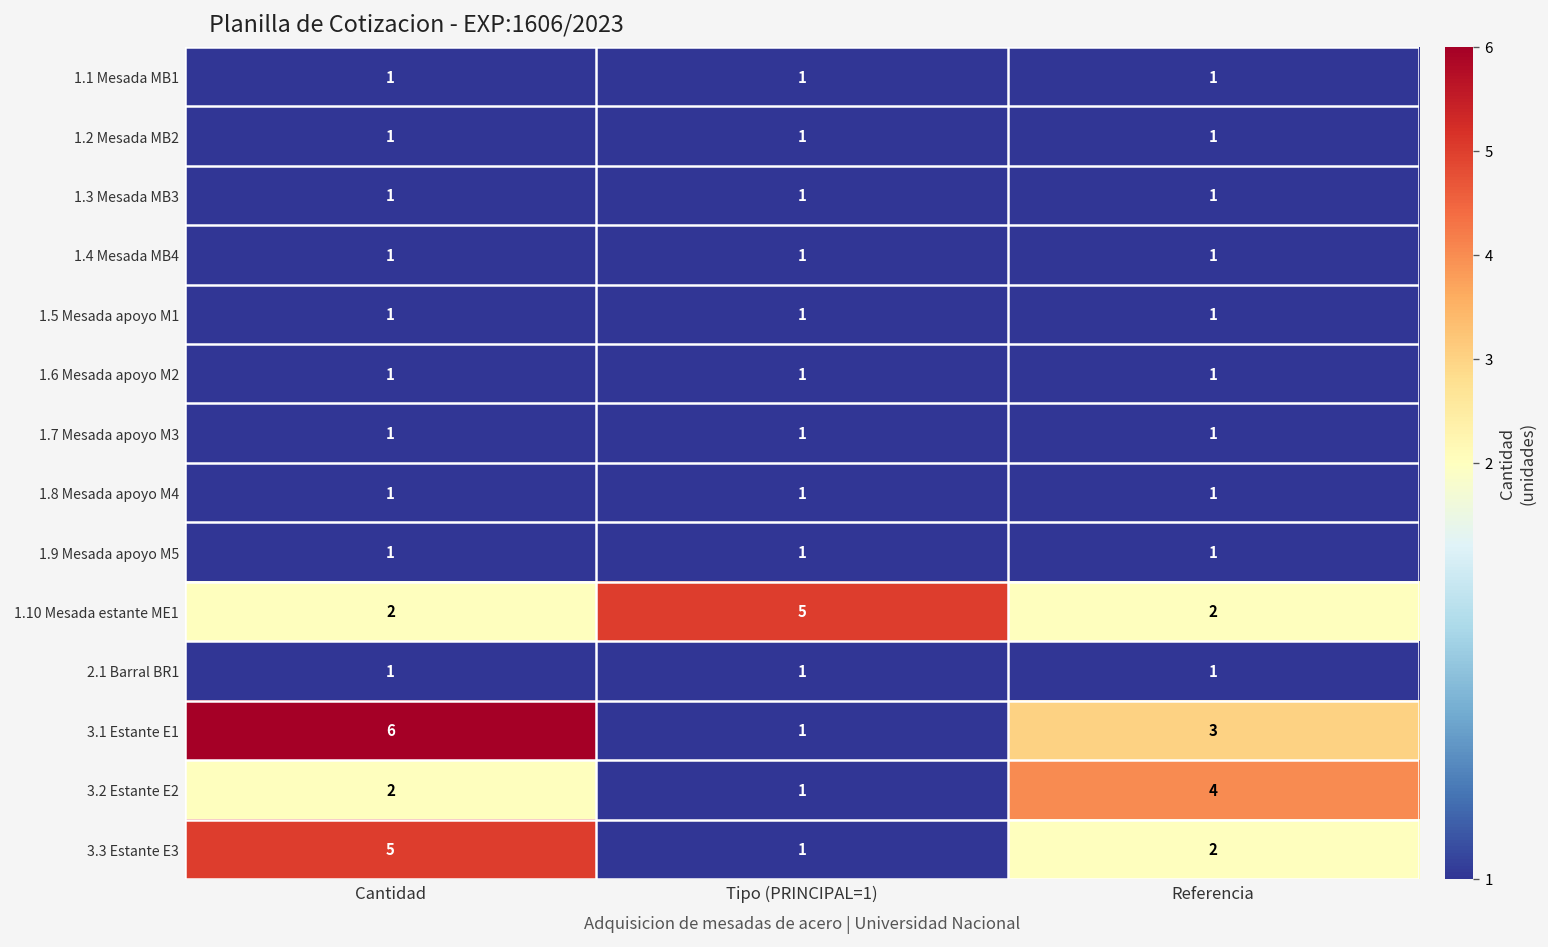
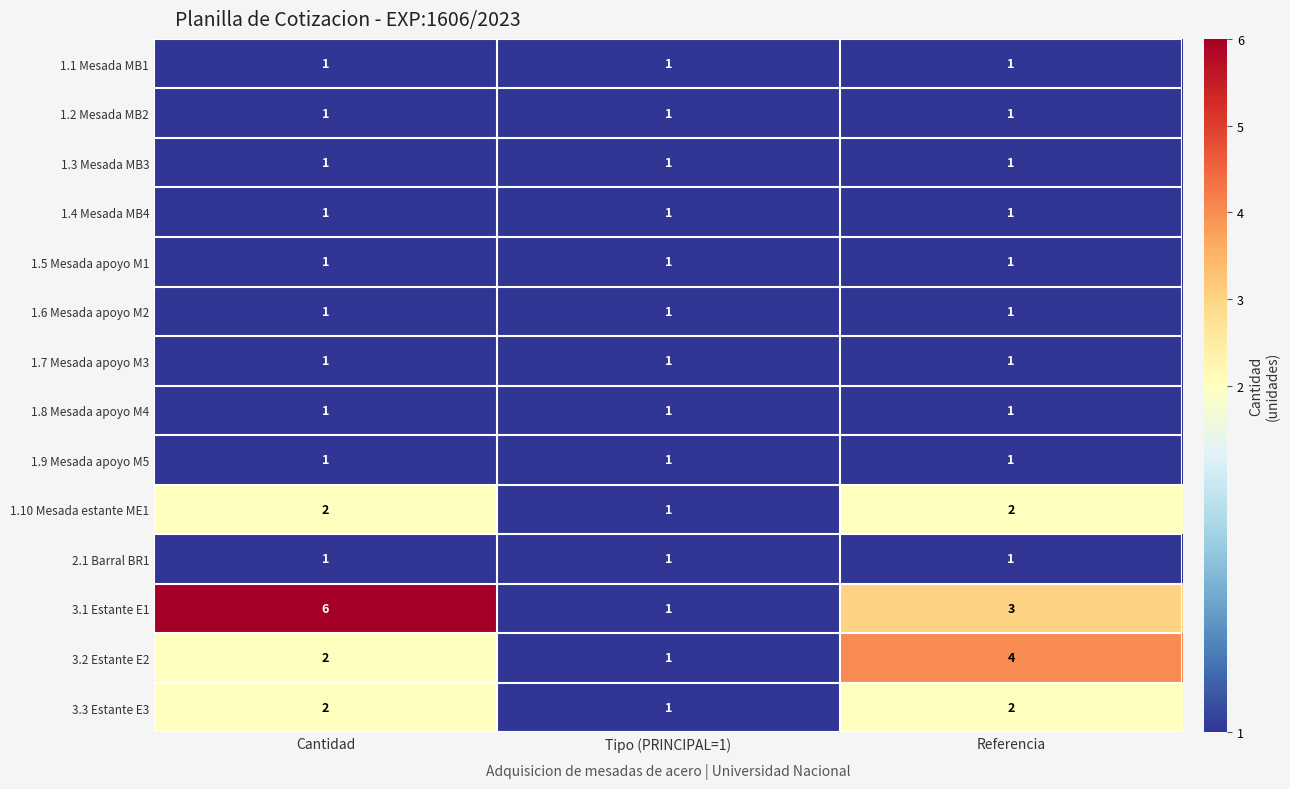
1.10 Mesada estante ME1, Tipo (PRINCIPAL=1): 5 -> 1
3.3 Estante E3, Cantidad: 5 -> 2
